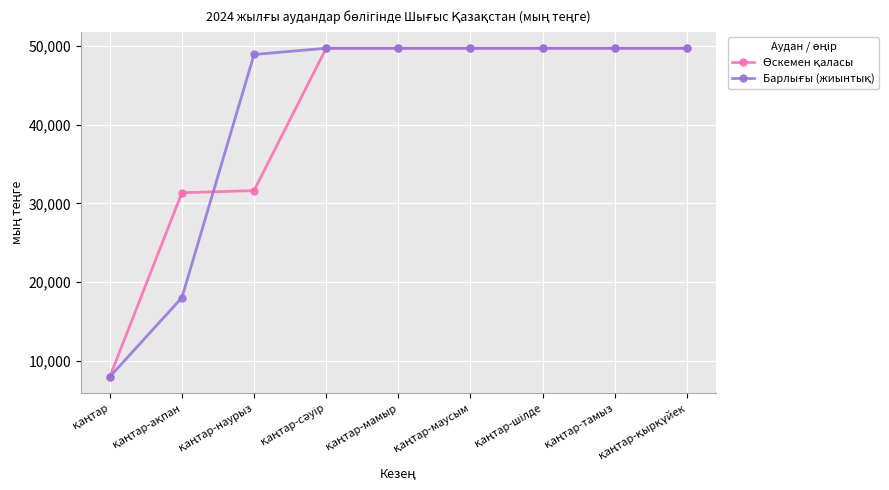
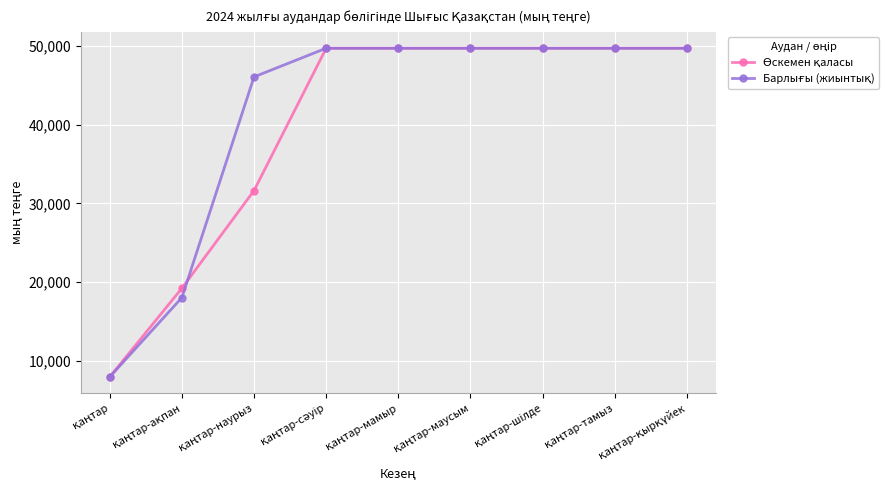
Өскемен қаласы, қаңтар-ақпан: 31,000 -> 19,000
Барлығы (жиынтық), қаңтар-наурыз: 49,000 -> 46,000
